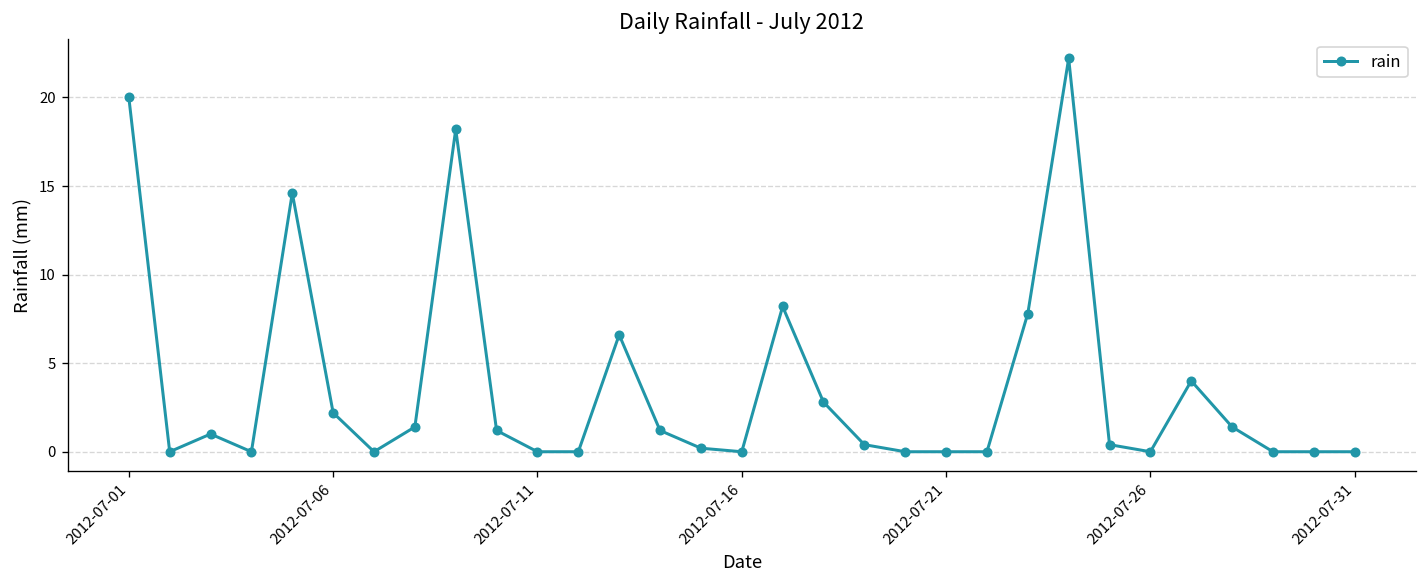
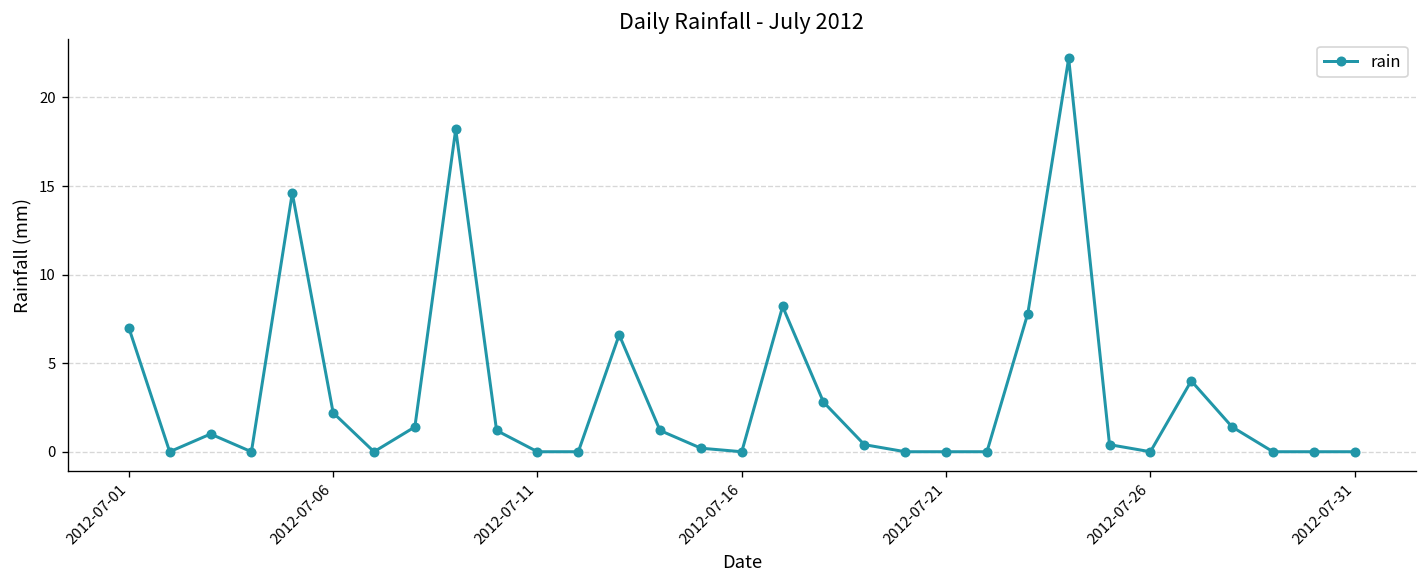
2012-07-01: 20 -> 7
